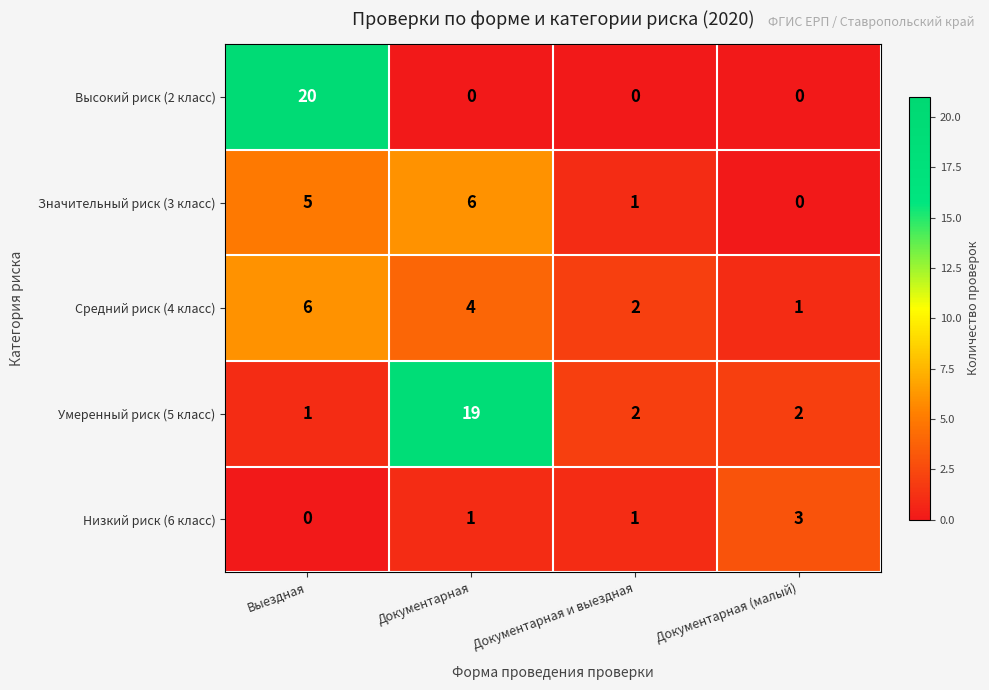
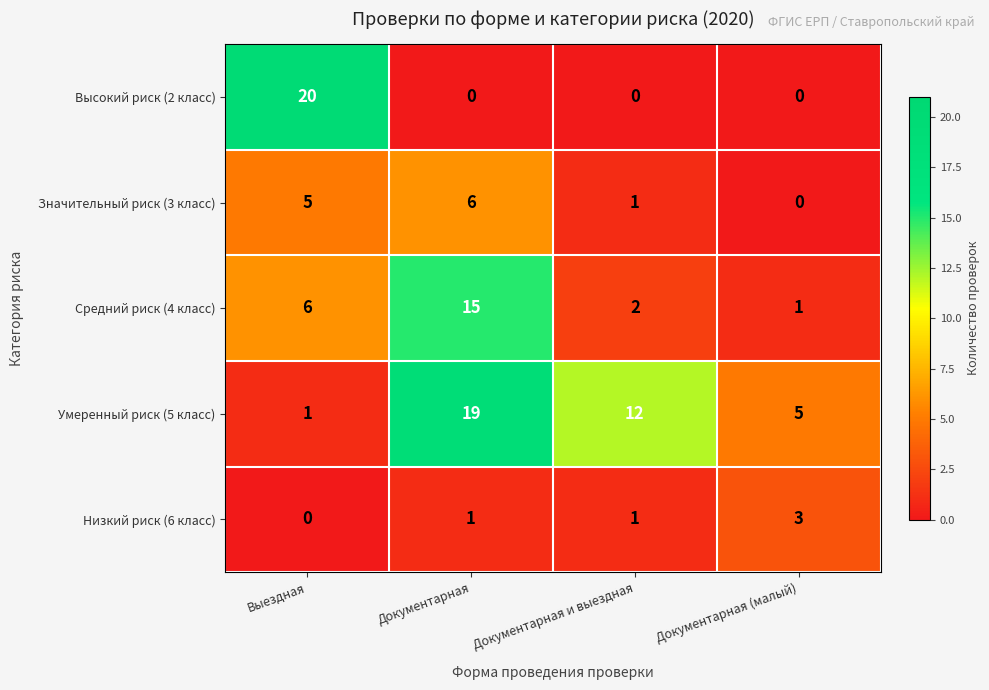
Средний риск (4 класс), Документарная: 4 -> 15
Умеренный риск (5 класс), Документарная и выездная: 2 -> 12
Умеренный риск (5 класс), Документарная (малый): 2 -> 5
